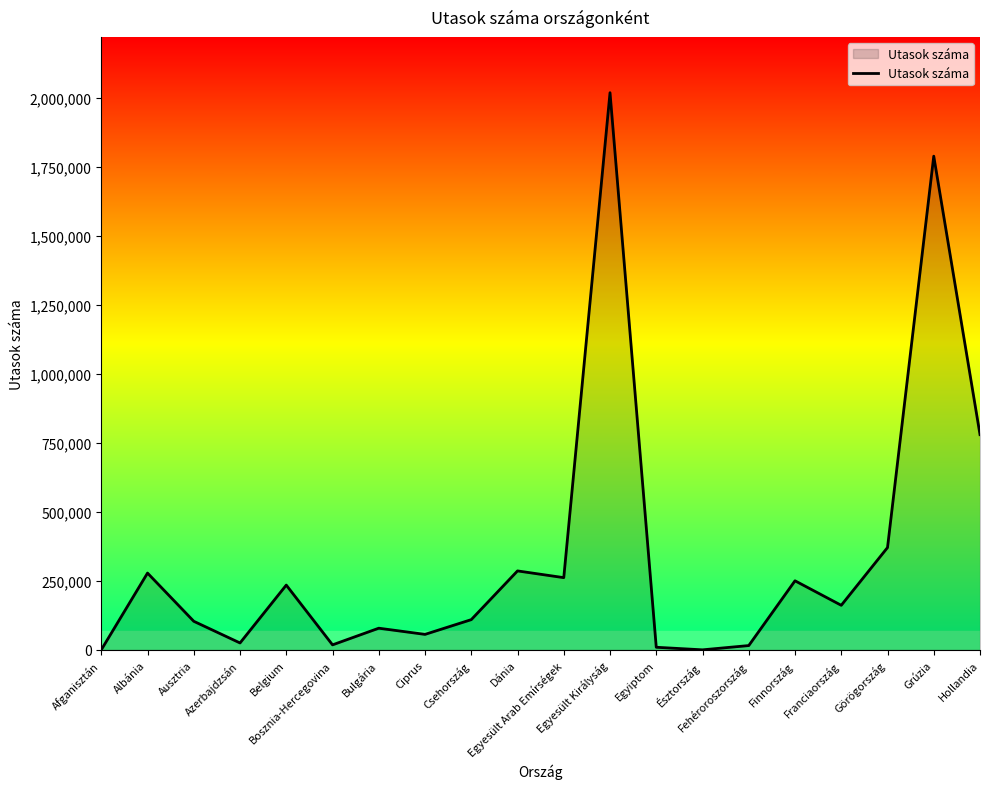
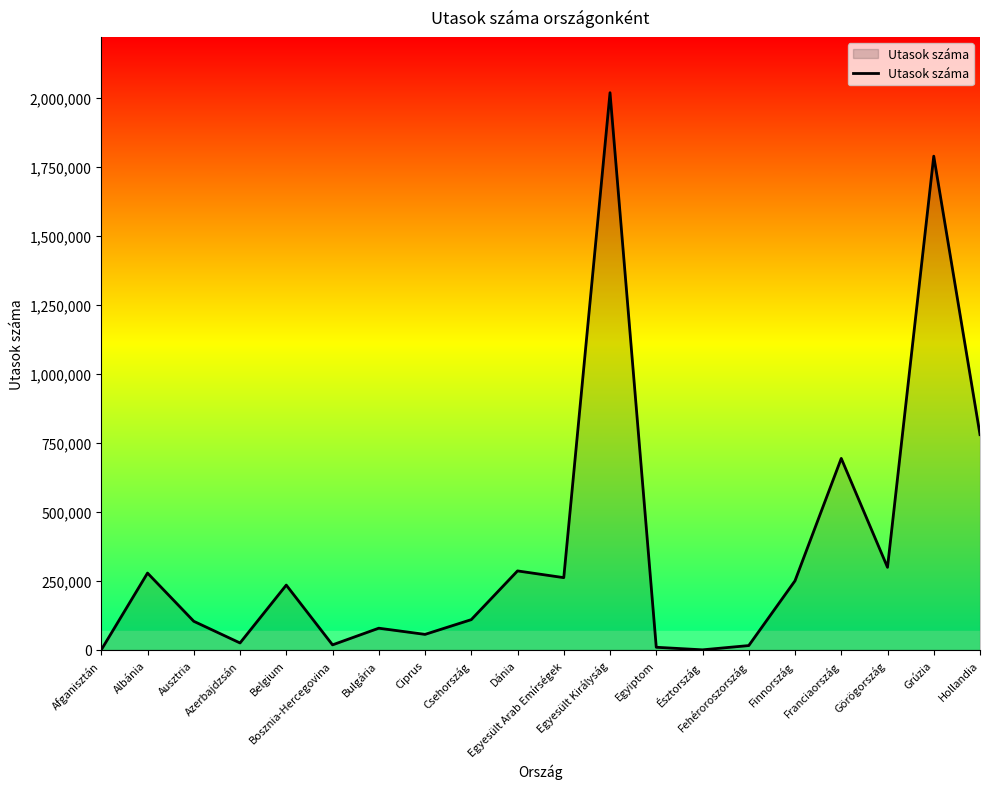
Franciaország: 160,000 -> 690,000
Görögország: 370,000 -> 300,000
